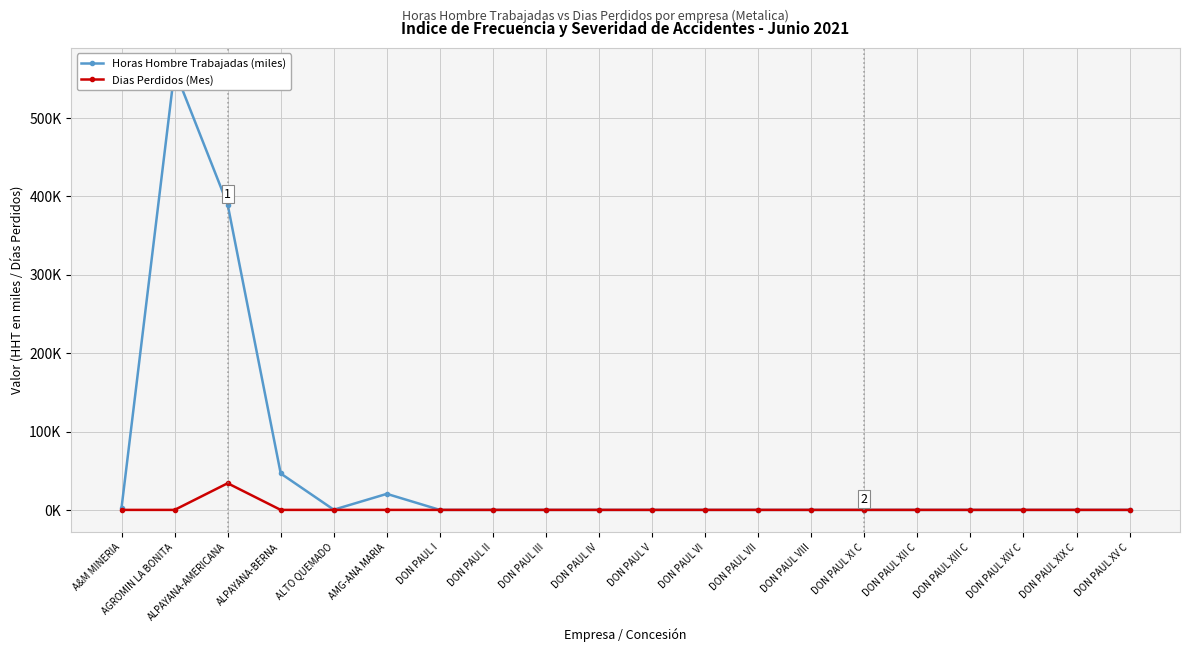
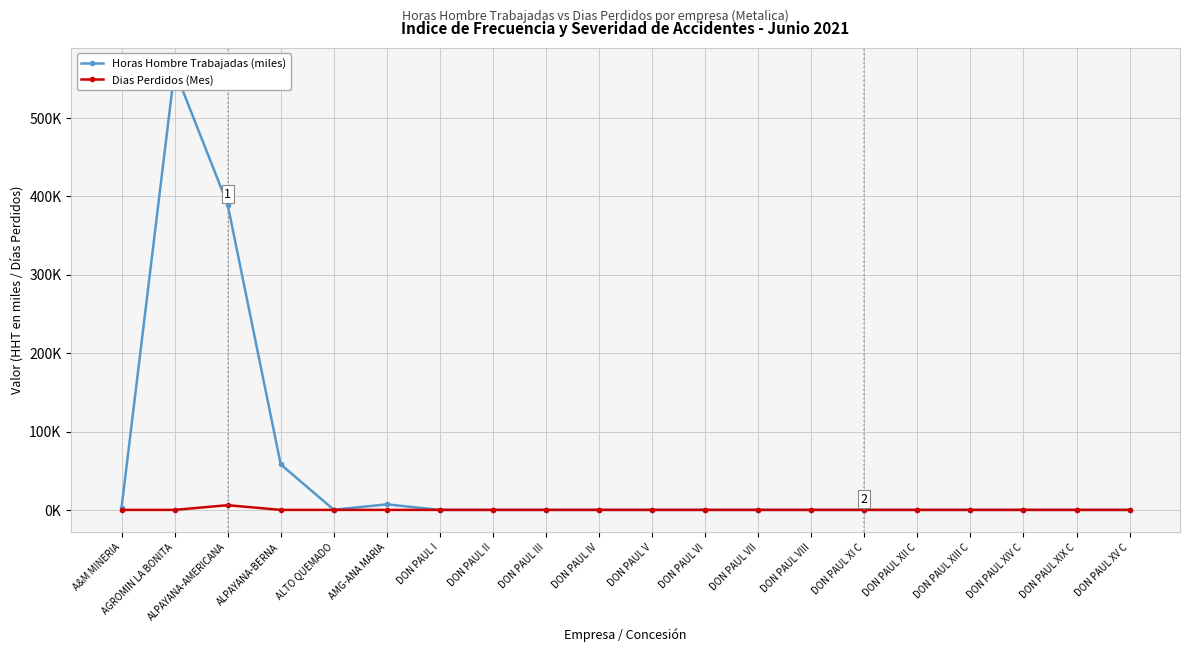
Dias Perdidos (Mes), ALPAYANA-AMERICANA: 30000 -> 10000
Horas Hombre Trabajadas (miles), ALPAYANA-BERNA: 50000 -> 60000
Horas Hombre Trabajadas (miles), AMG-ANA MARIA: 20000 -> 10000
